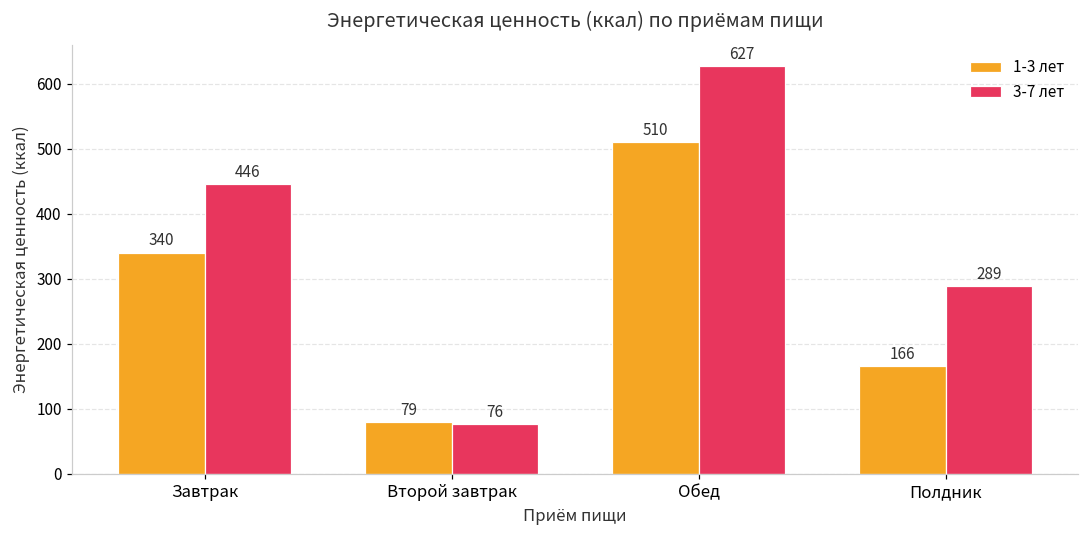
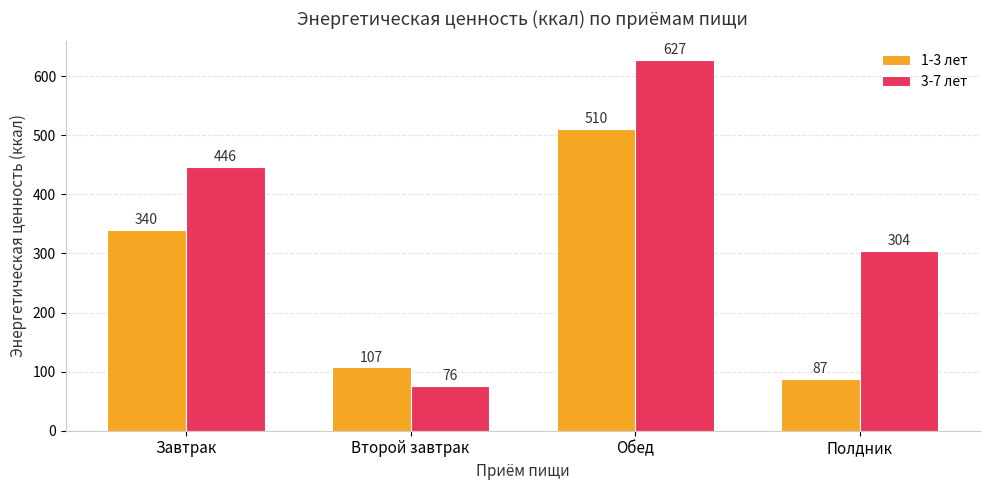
1-3 лет, Второй завтрак: 79 -> 107
1-3 лет, Полдник: 166 -> 87
3-7 лет, Полдник: 289 -> 304
